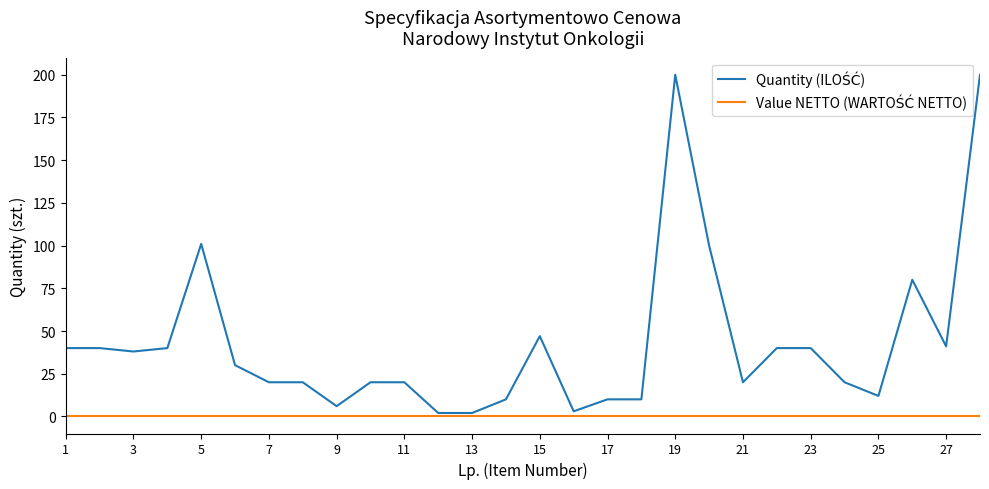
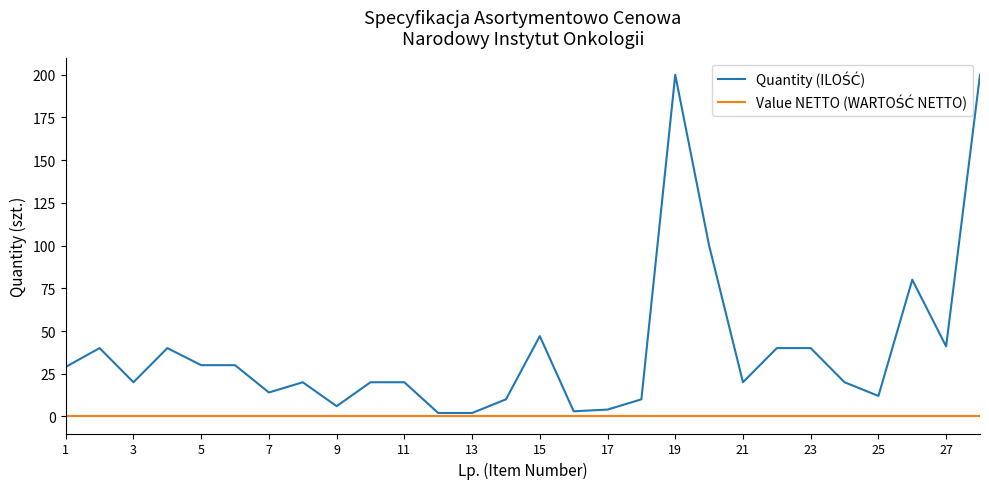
Quantity (ILOŚĆ), 1: 40 -> 29
Quantity (ILOŚĆ), 3: 38 -> 20
Quantity (ILOŚĆ), 5: 101 -> 30
Quantity (ILOŚĆ), 7: 20 -> 14
Quantity (ILOŚĆ), 17: 10 -> 4
